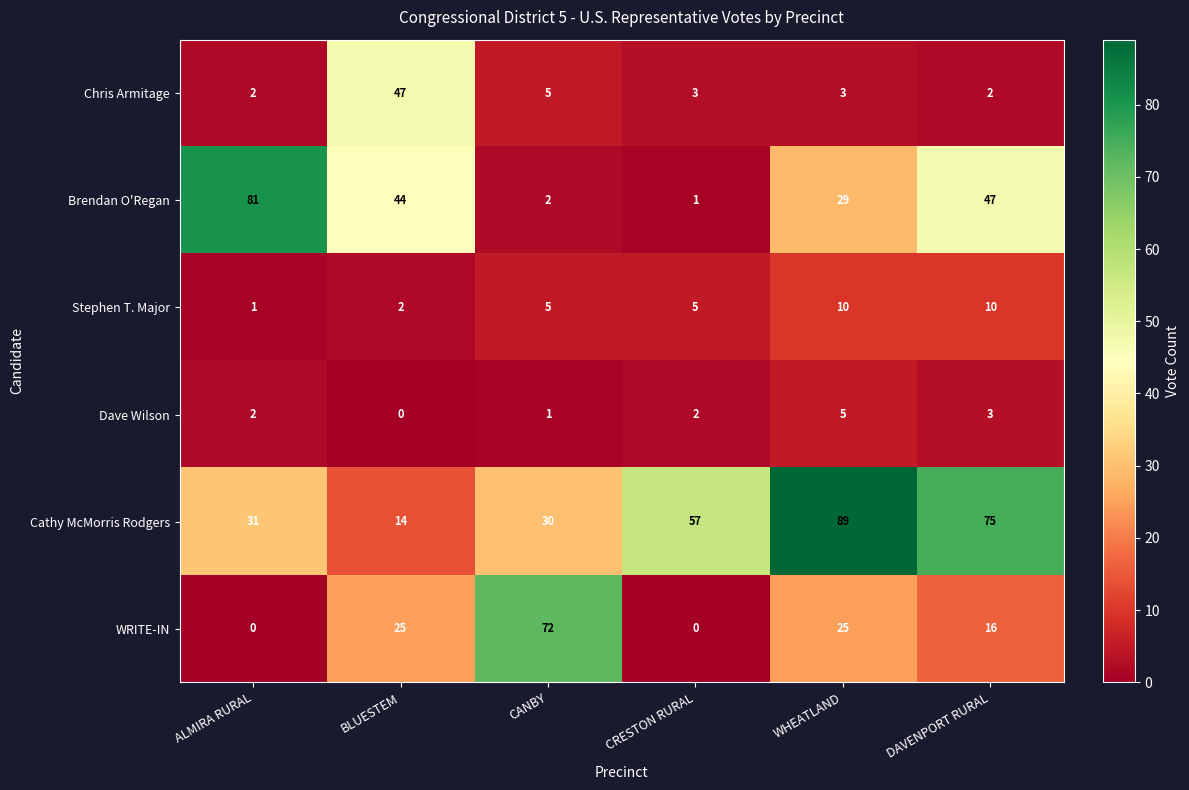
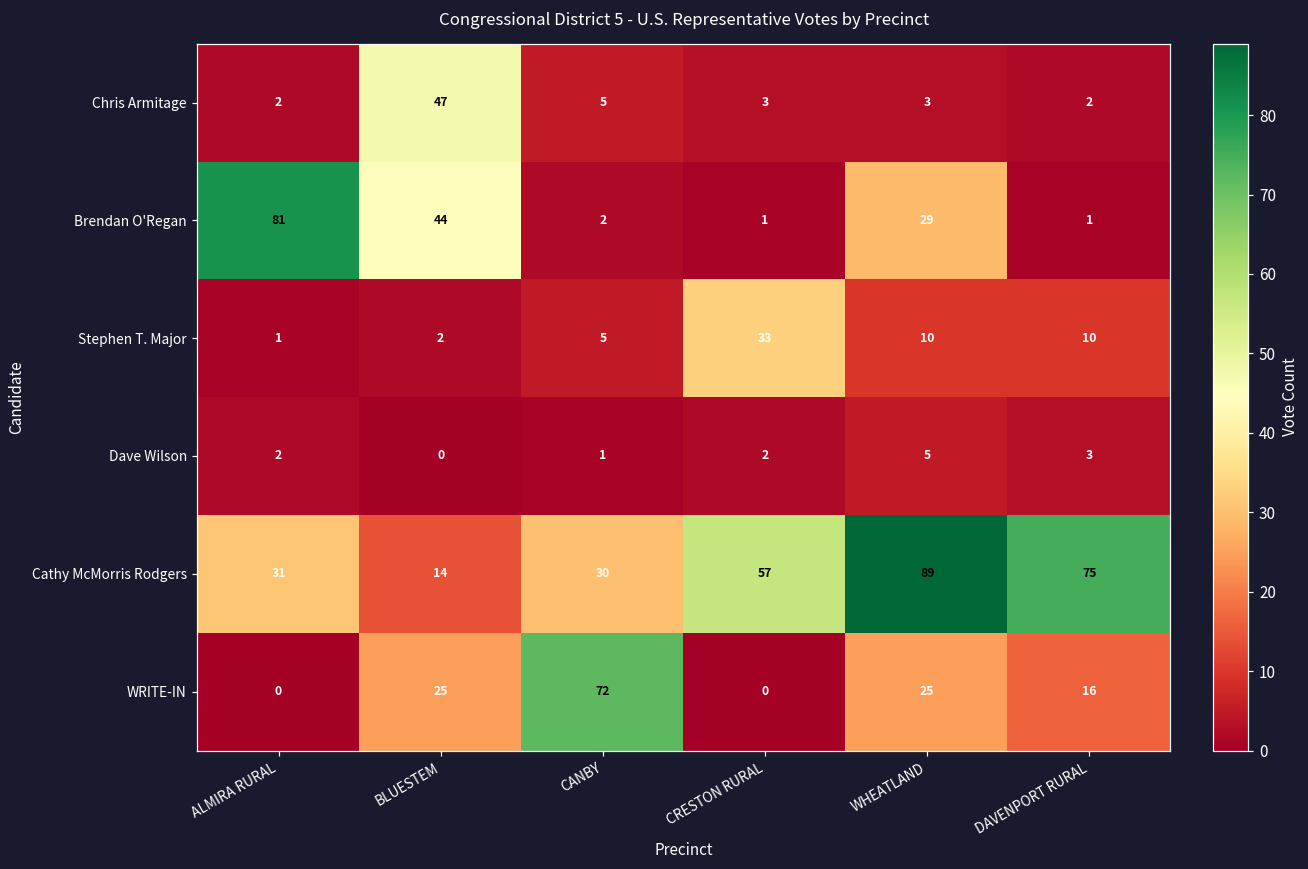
Brendan O'Regan, DAVENPORT RURAL: 47 -> 1
Stephen T. Major, CRESTON RURAL: 5 -> 33
